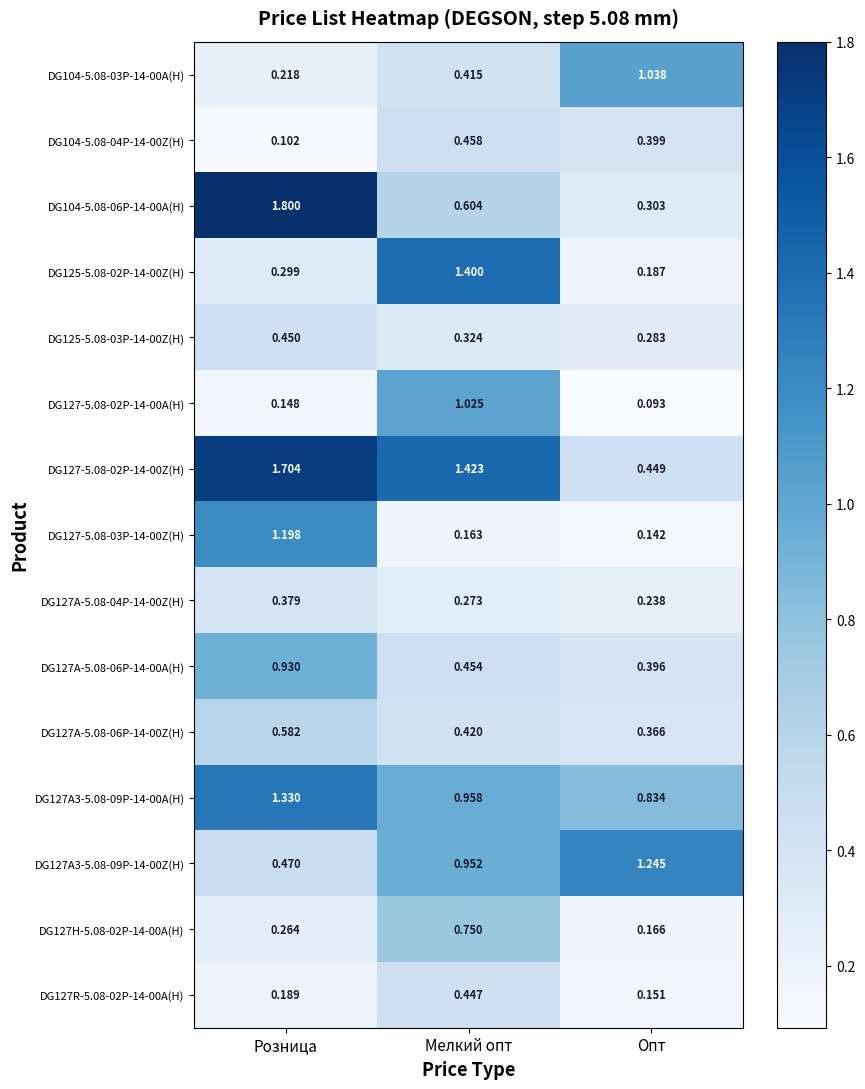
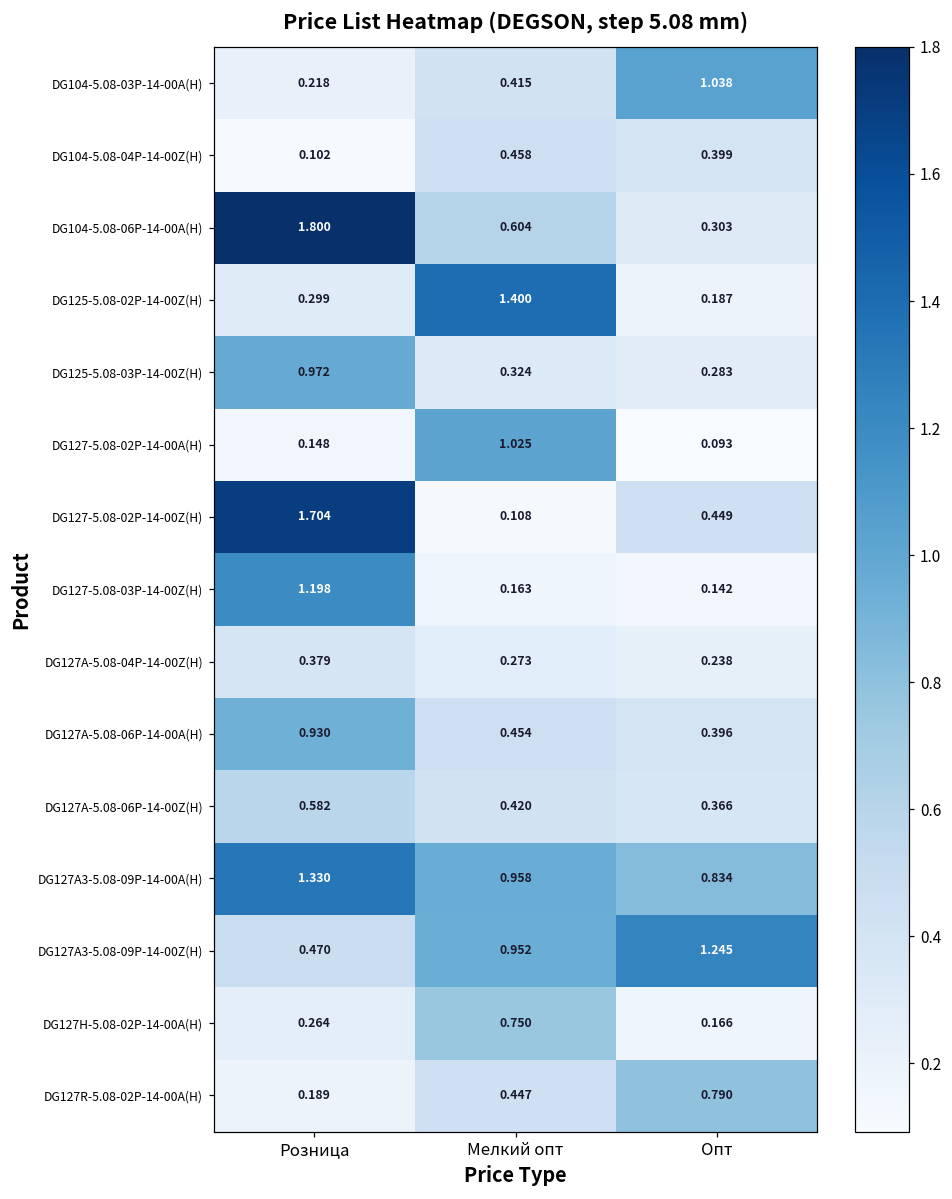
DG125-5.08-03P-14-00Z(H), Розница: 0.450 -> 0.972
DG127-5.08-02P-14-00Z(H), Мелкий опт: 1.423 -> 0.108
DG127R-5.08-02P-14-00A(H), Опт: 0.151 -> 0.790
